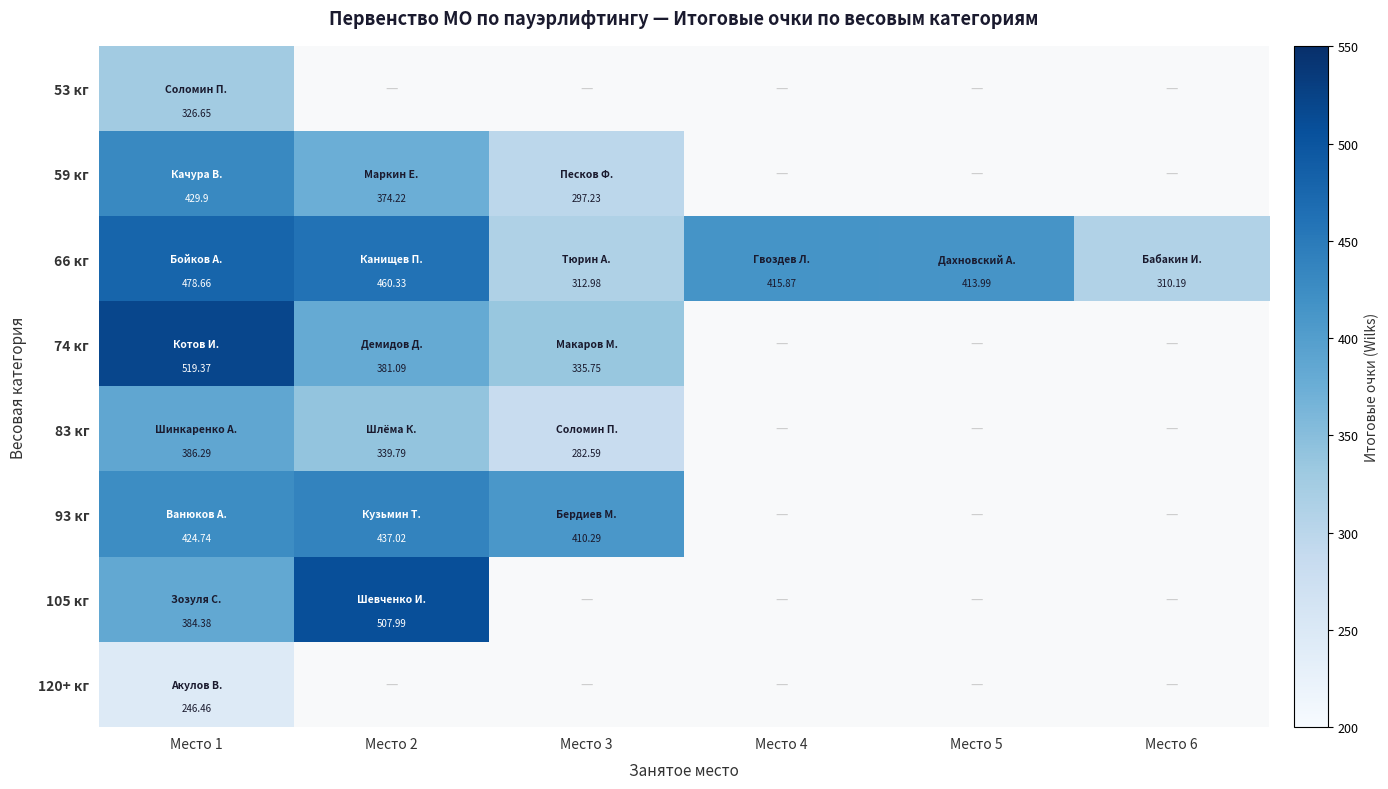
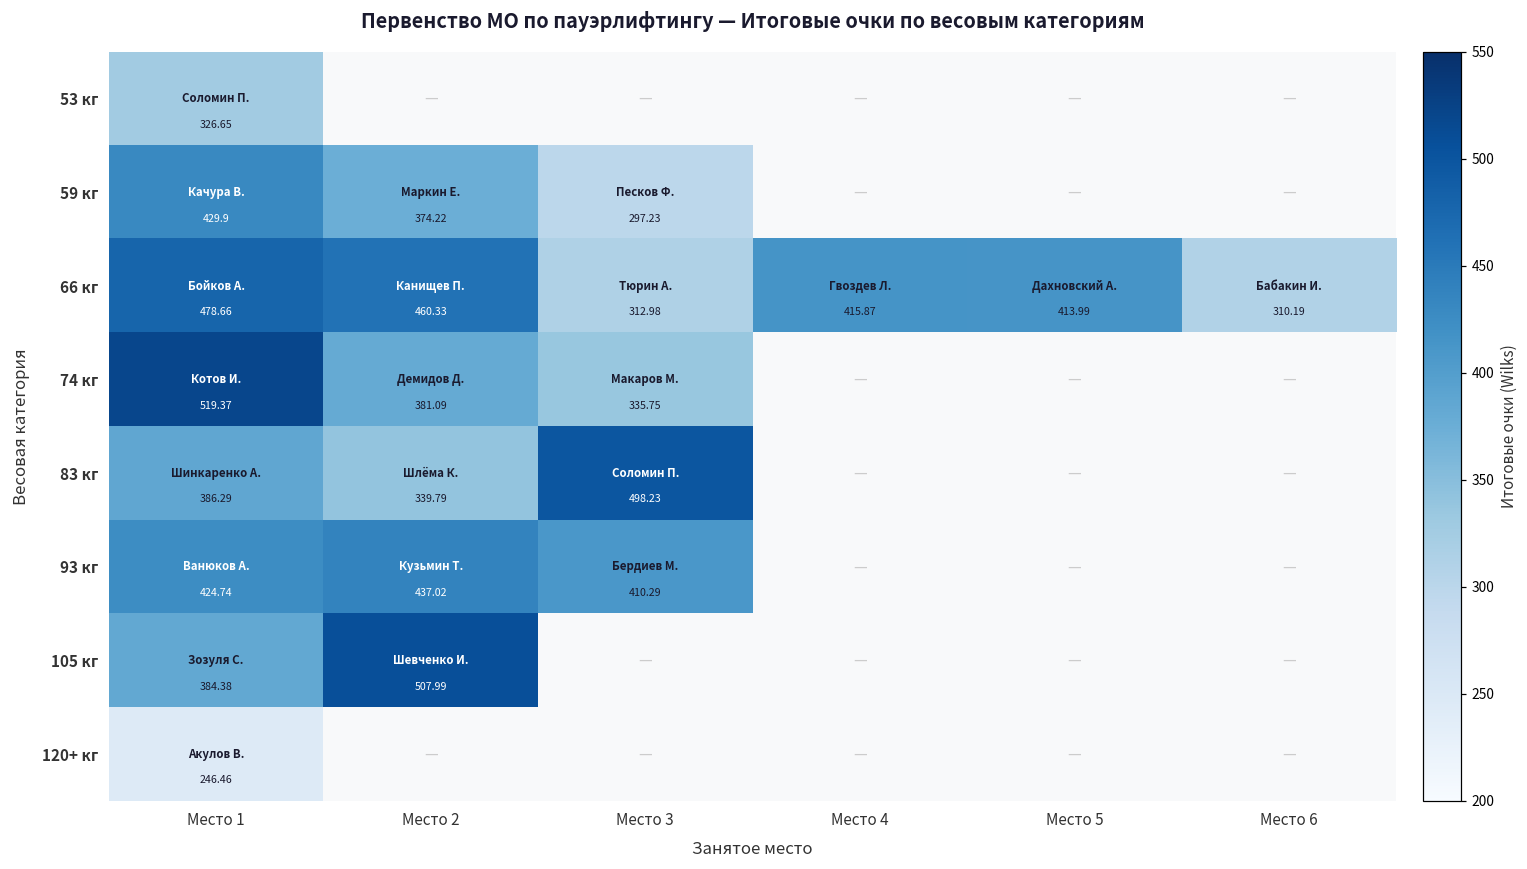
83 кг, Место 3: 282.59 -> 498.23
